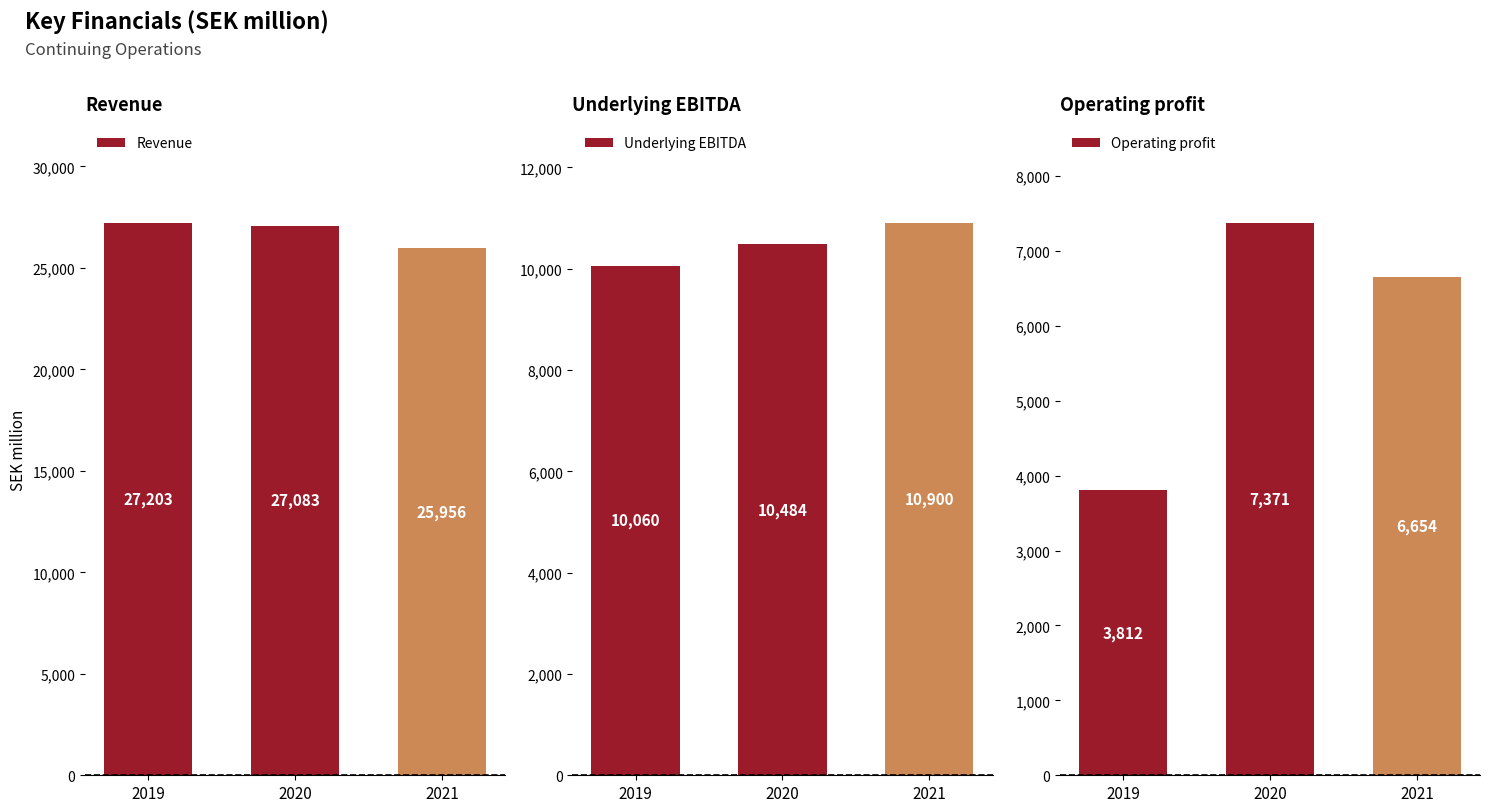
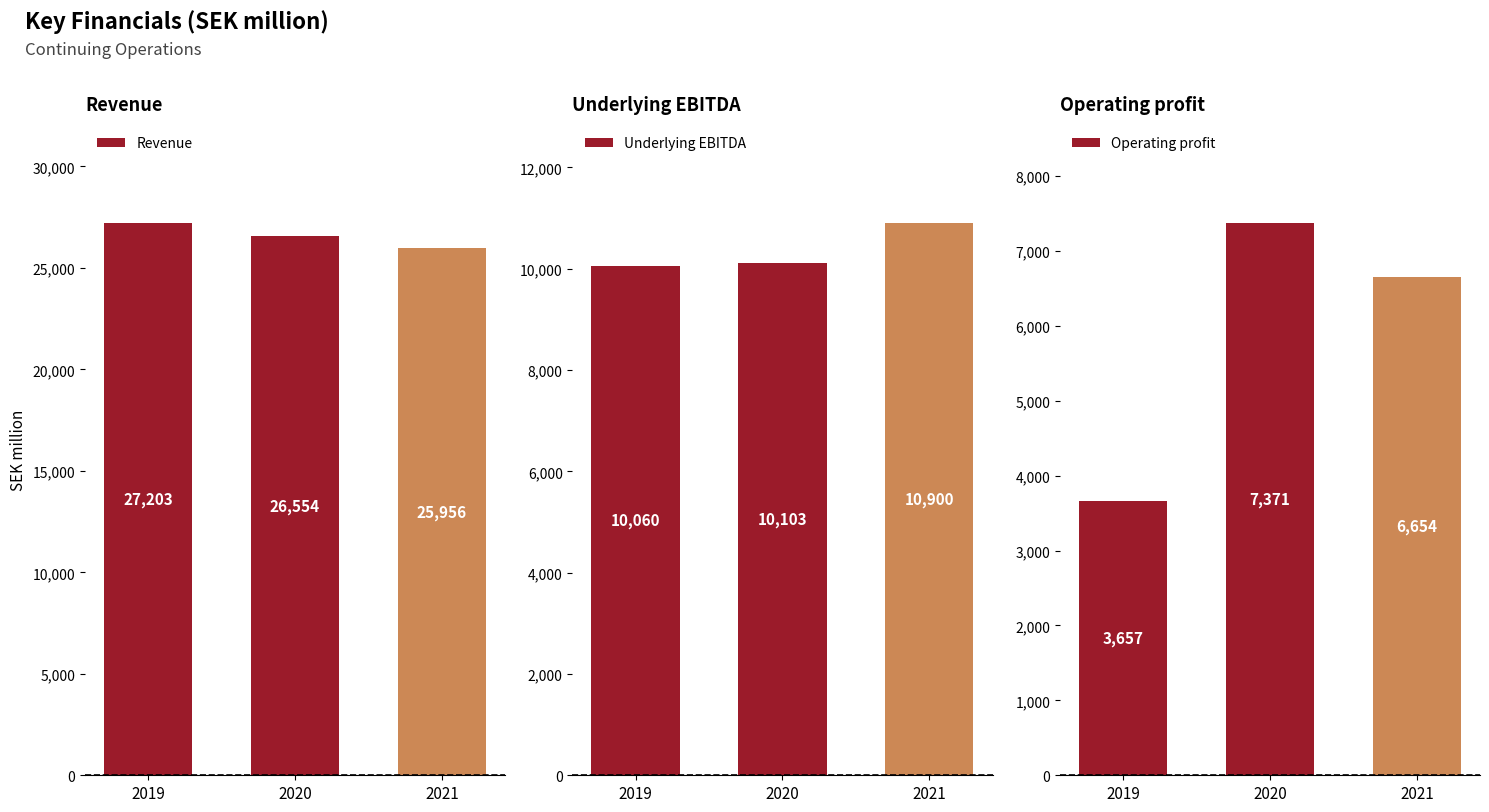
Revenue, 2020: 27,083 -> 26,554
Underlying EBITDA, 2020: 10,484 -> 10,103
Operating profit, 2019: 3,812 -> 3,657
